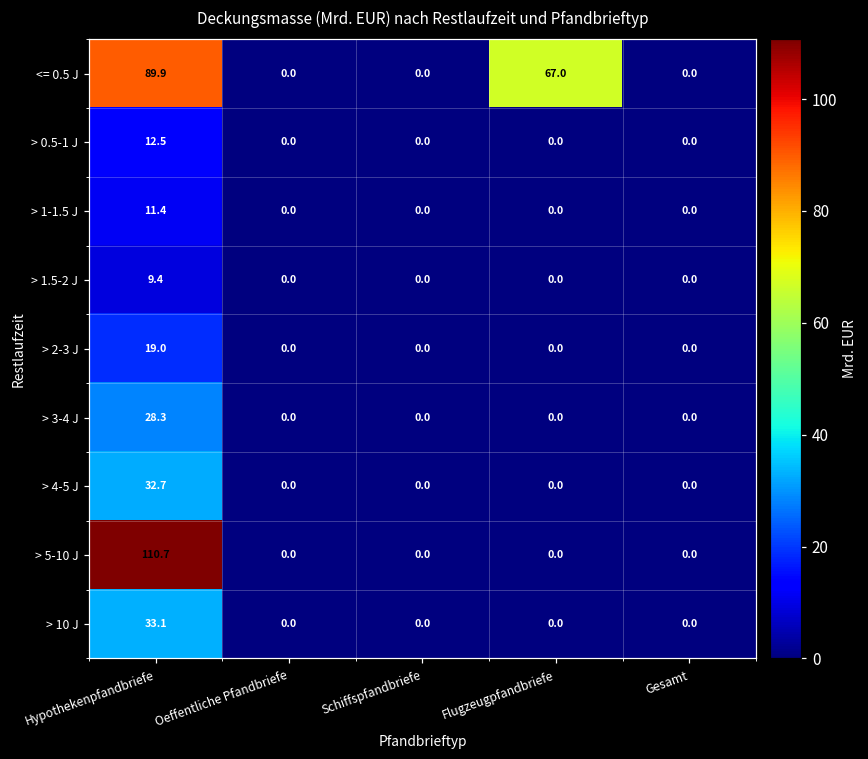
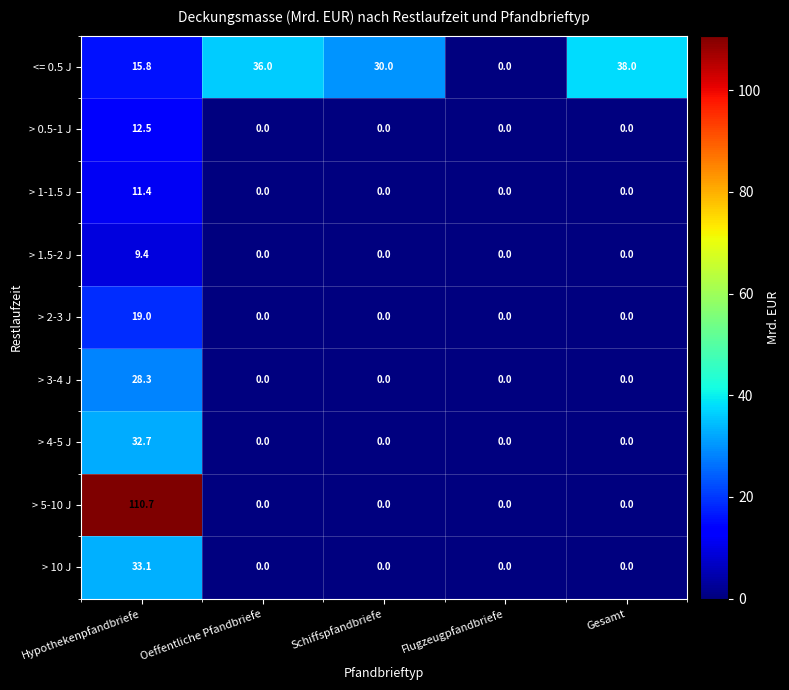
<= 0.5 J, Hypothekenpfandbriefe: 89.9 -> 15.8
<= 0.5 J, Oeffentliche Pfandbriefe: 0.0 -> 36.0
<= 0.5 J, Schiffspfandbriefe: 0.0 -> 30.0
<= 0.5 J, Flugzeugpfandbriefe: 67.0 -> 0.0
<= 0.5 J, Gesamt: 0.0 -> 38.0
